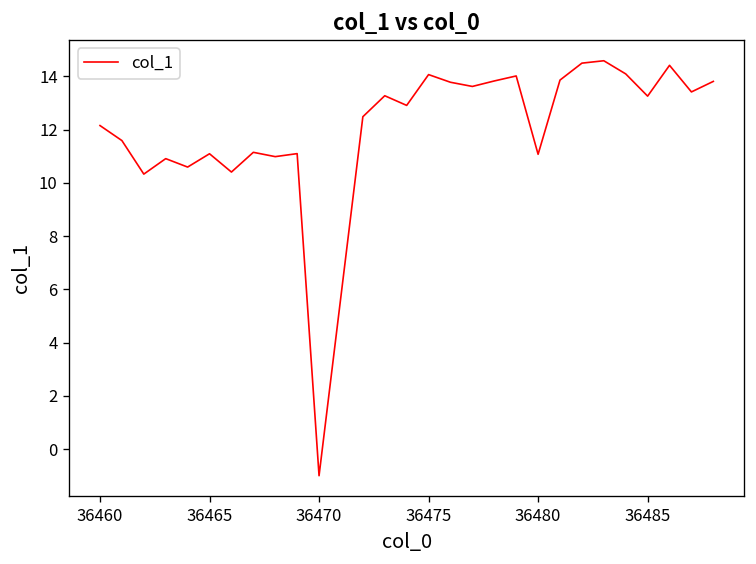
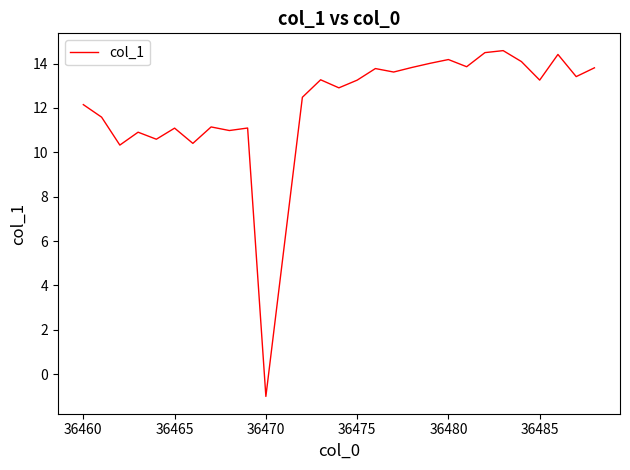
36475: 14.1 -> 13.3
36480: 11.1 -> 14.2
